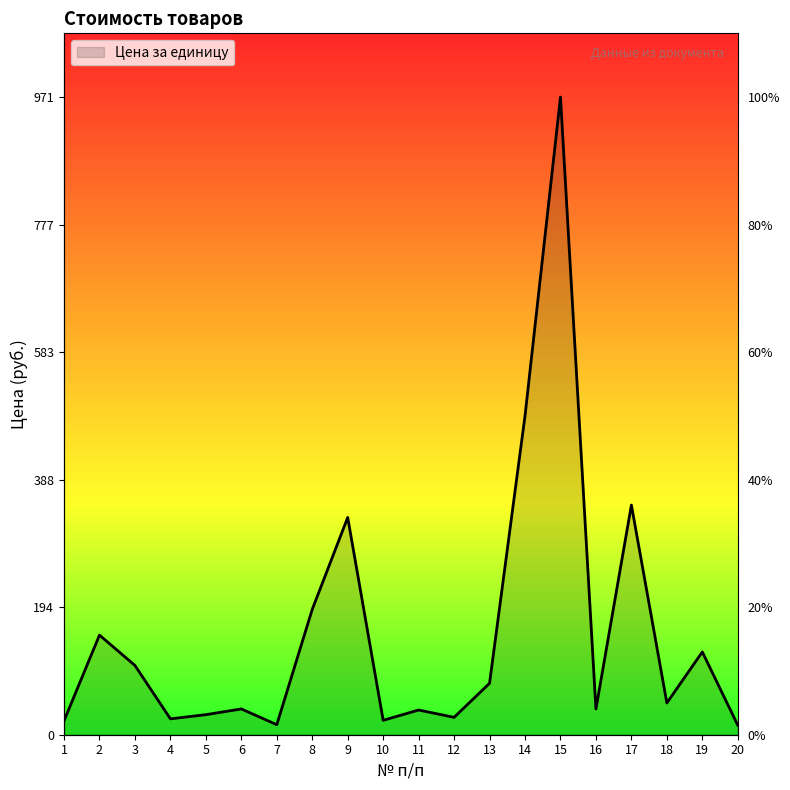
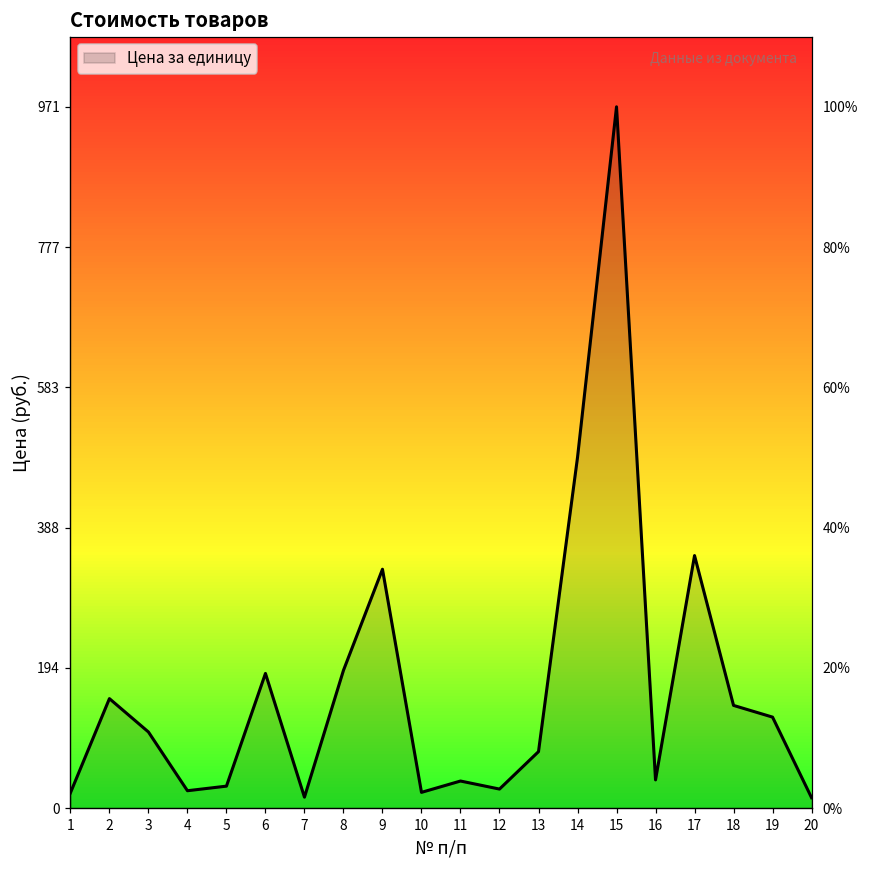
6: 40 -> 190
18: 50 -> 140
